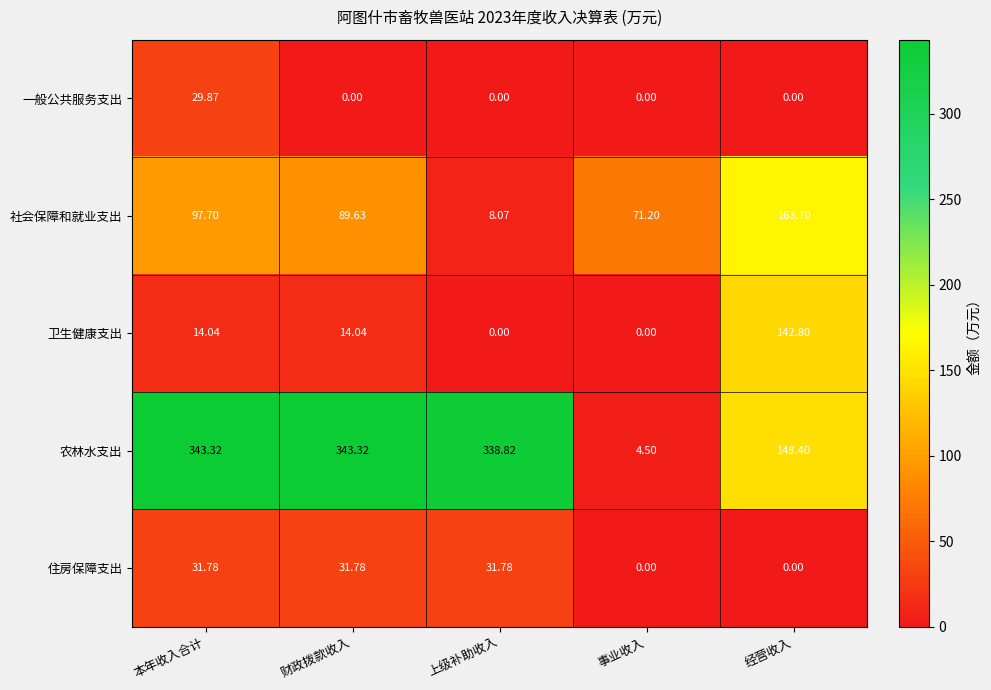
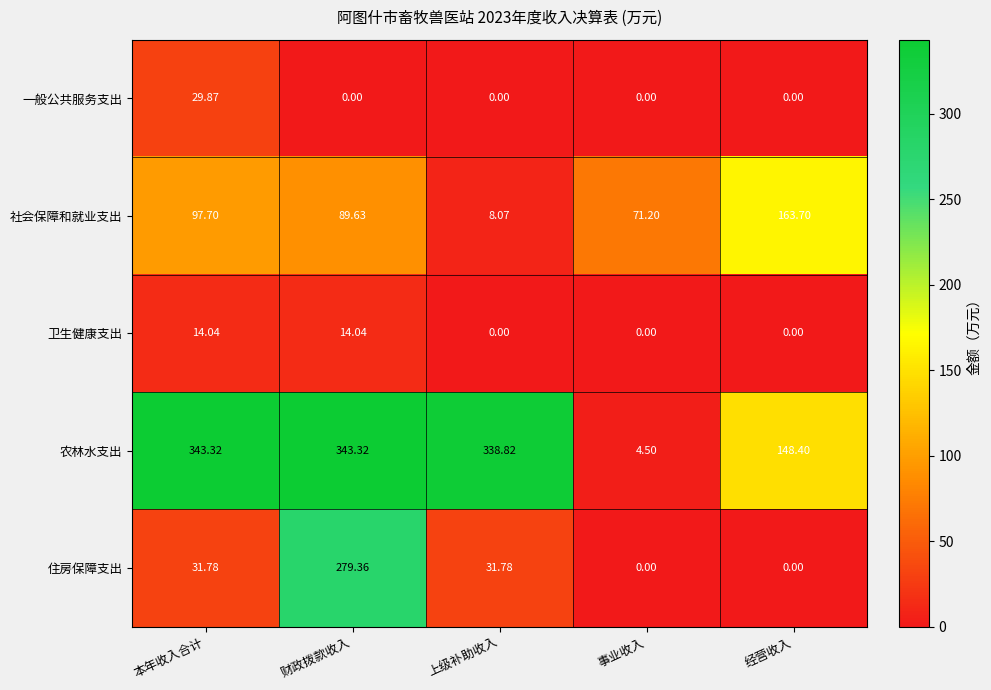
卫生健康支出, 经营收入: 142.80 -> 0.00
住房保障支出, 财政拨款收入: 31.78 -> 279.36
